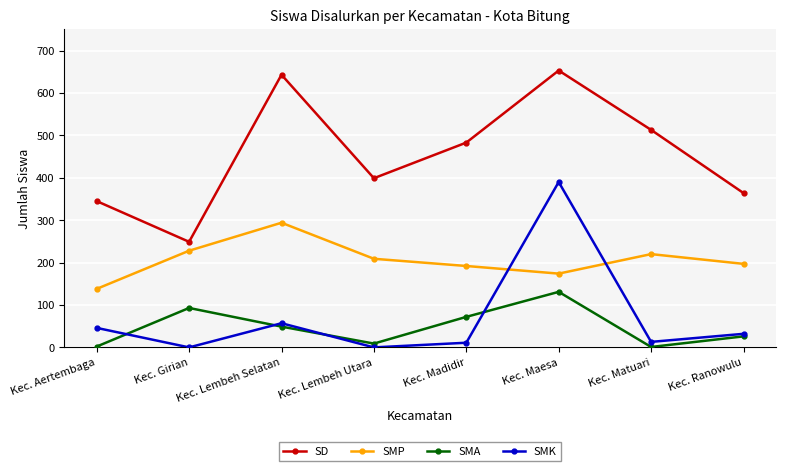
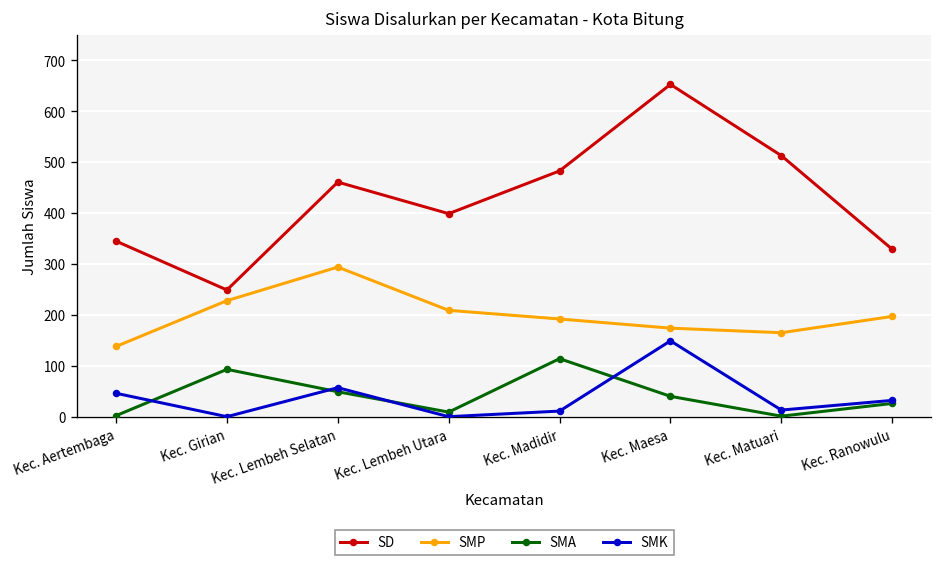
SD, Kec. Lembeh Selatan: 640 -> 460
SMA, Kec. Madidir: 70 -> 110
SMA, Kec. Maesa: 130 -> 40
SMK, Kec. Maesa: 390 -> 150
SMP, Kec. Matuari: 220 -> 170
SD, Kec. Ranowulu: 360 -> 330
